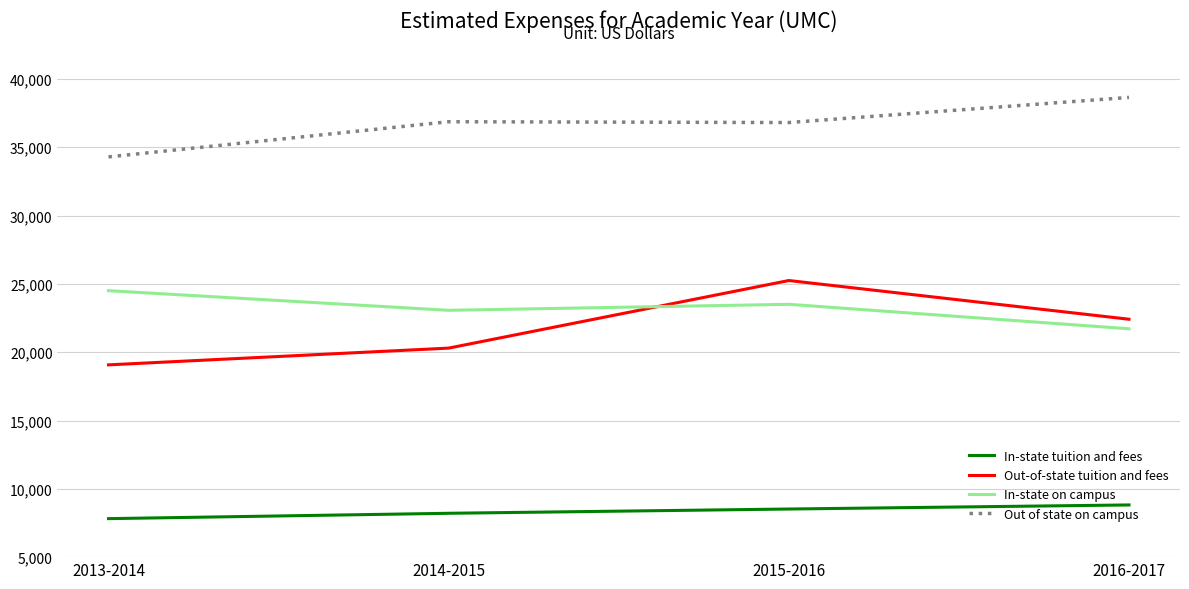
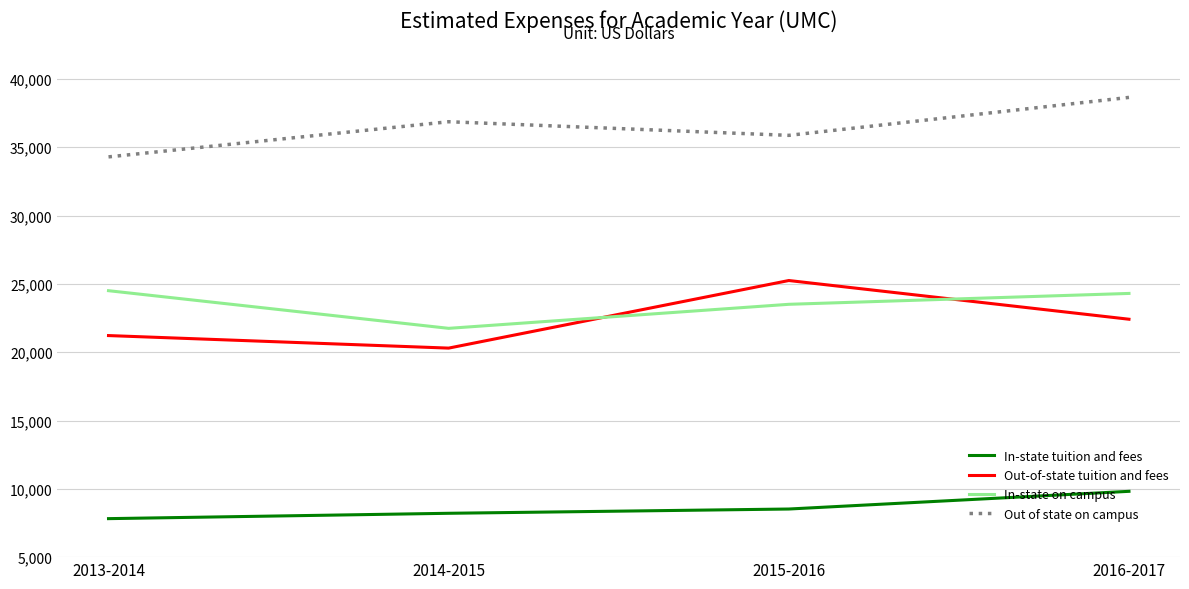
Out-of-state tuition and fees, 2013-2014: 19,100 -> 21,200
In-state on campus, 2014-2015: 23,100 -> 21,700
Out of state on campus, 2015-2016: 36,800 -> 35,900
In-state tuition and fees, 2016-2017: 8,800 -> 9,800
In-state on campus, 2016-2017: 21,700 -> 24,300
